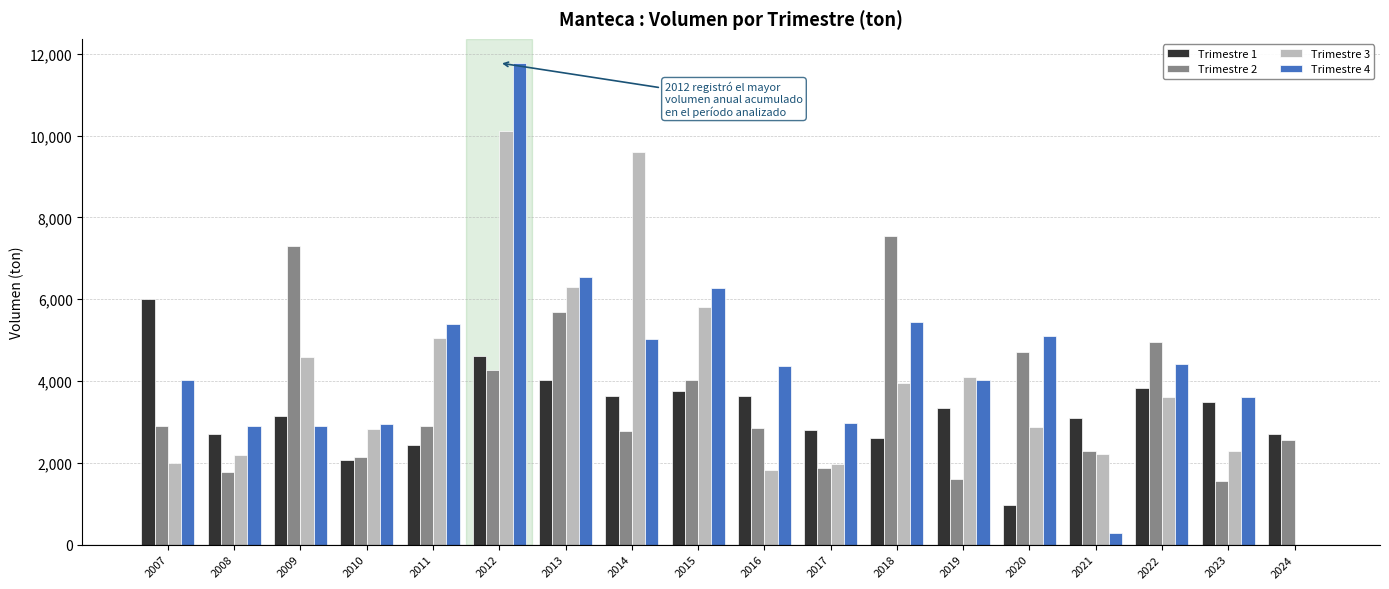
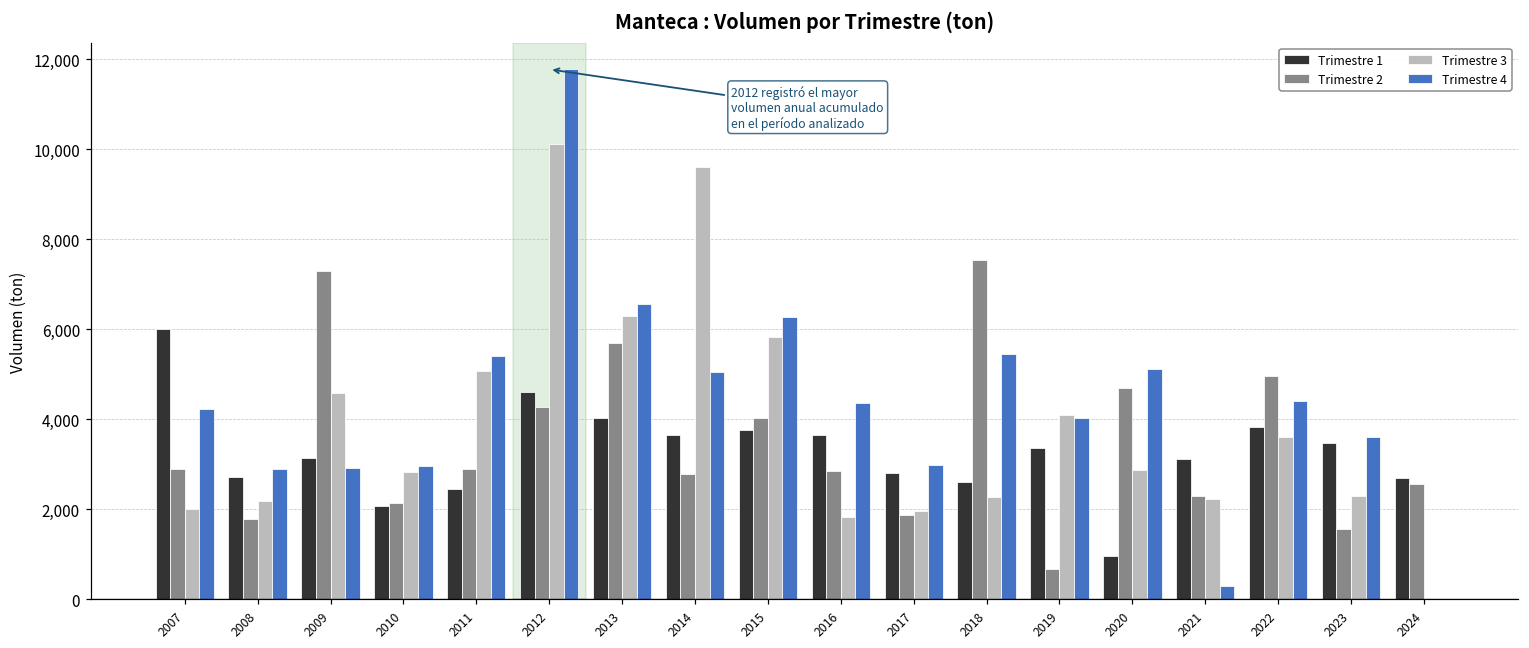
Trimestre 4, 2007: 4,000 -> 4,200
Trimestre 3, 2018: 3,900 -> 2,300
Trimestre 2, 2019: 1,600 -> 700
